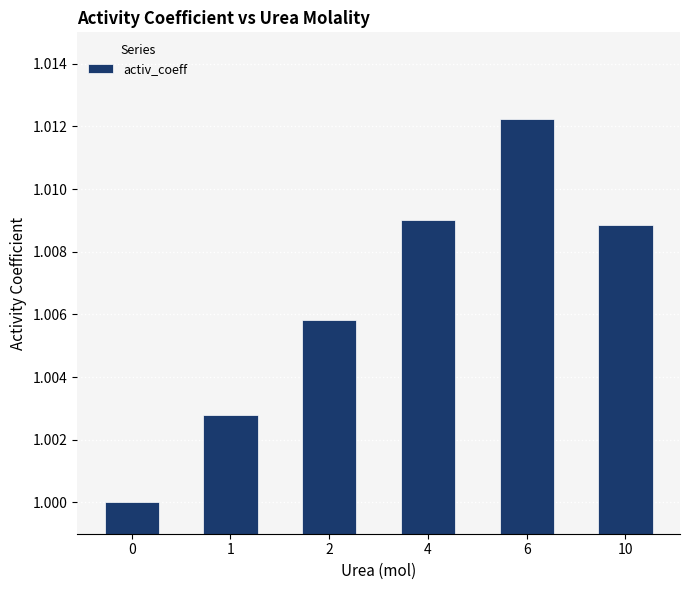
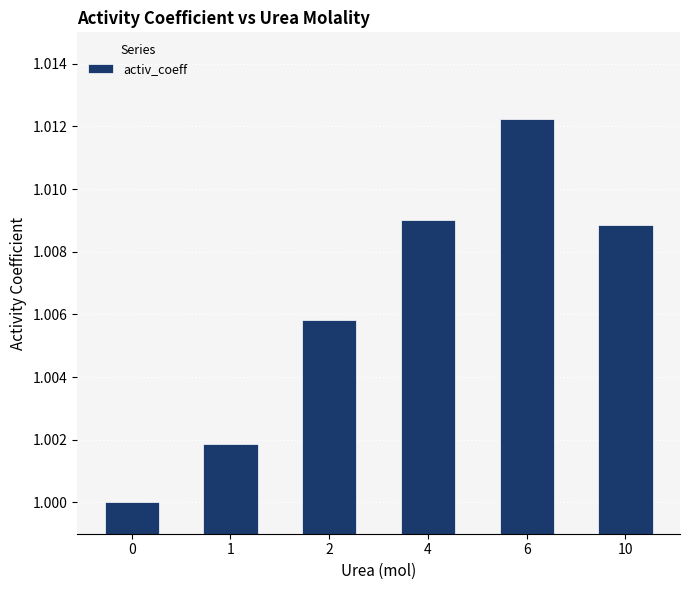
1: 1.0028 -> 1.0019
